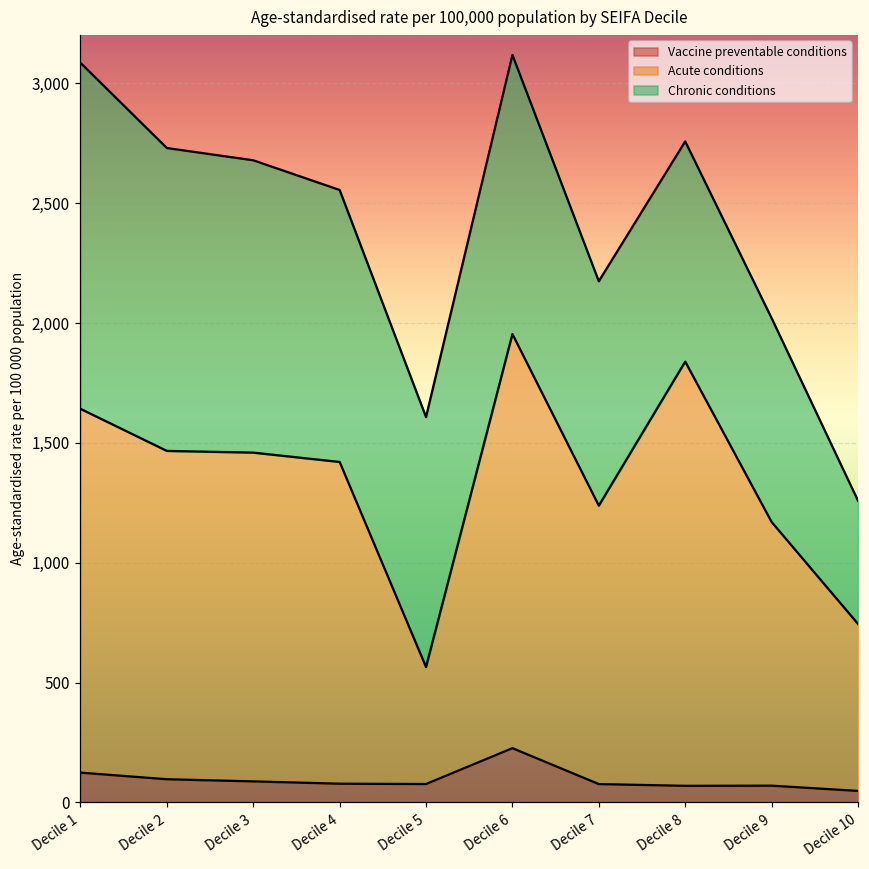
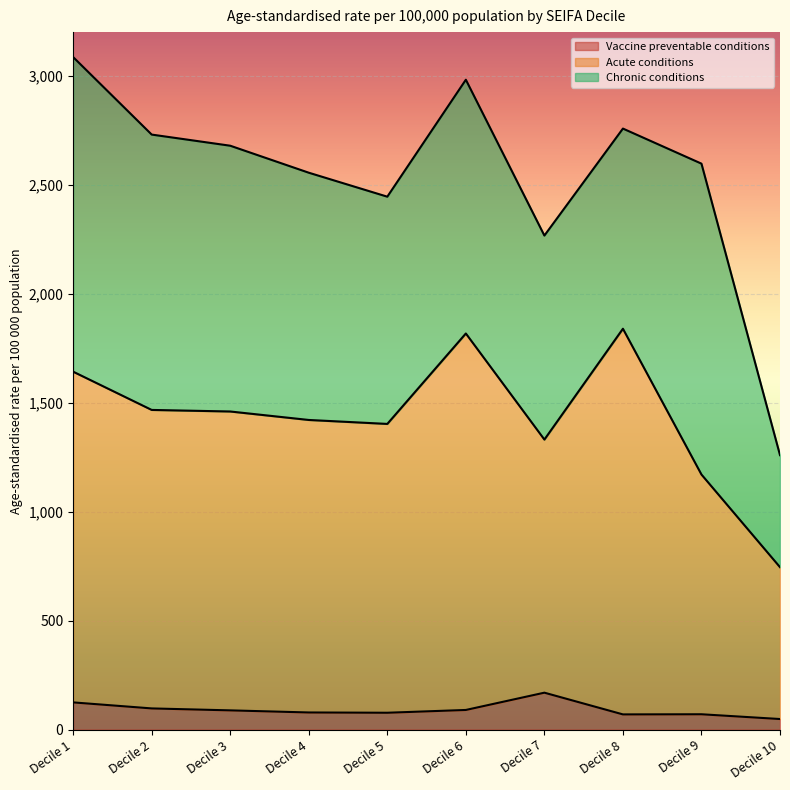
Acute conditions, Decile 5: 490 -> 1,330
Vaccine preventable conditions, Decile 6: 230 -> 90
Vaccine preventable conditions, Decile 7: 80 -> 170
Chronic conditions, Decile 9: 850 -> 1,430
